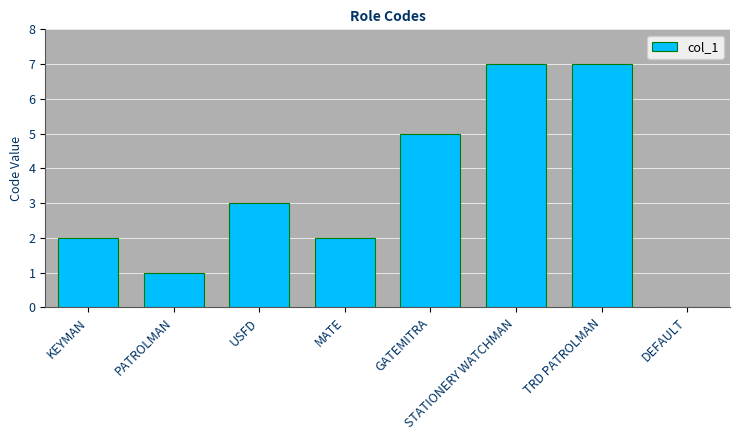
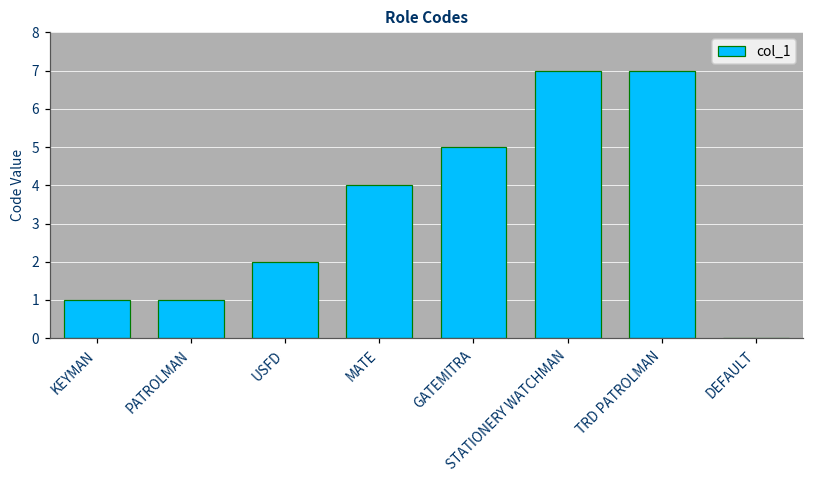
KEYMAN: 2 -> 1
USFD: 3 -> 2
MATE: 2 -> 4
